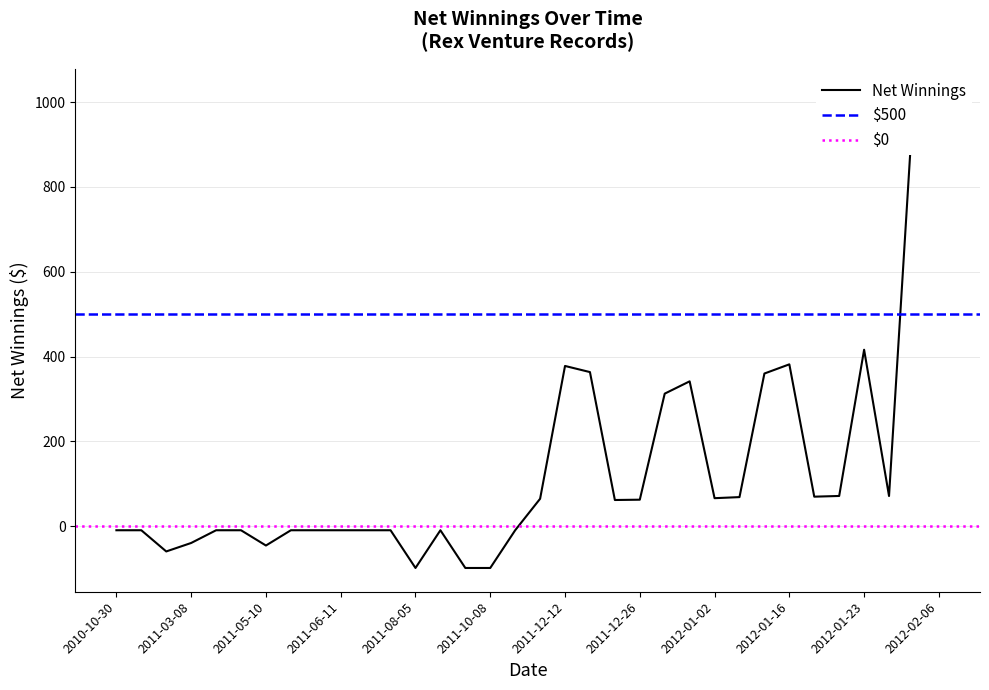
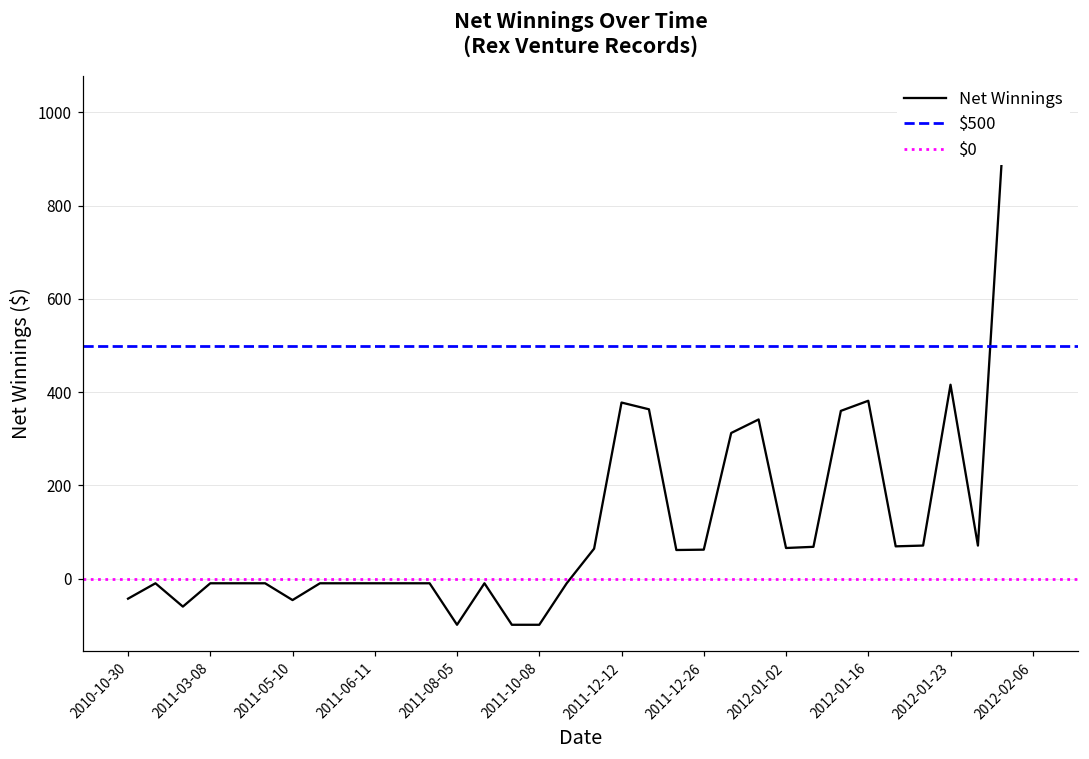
2010-10-30: -10 -> -40
2011-03-08: -40 -> -10
